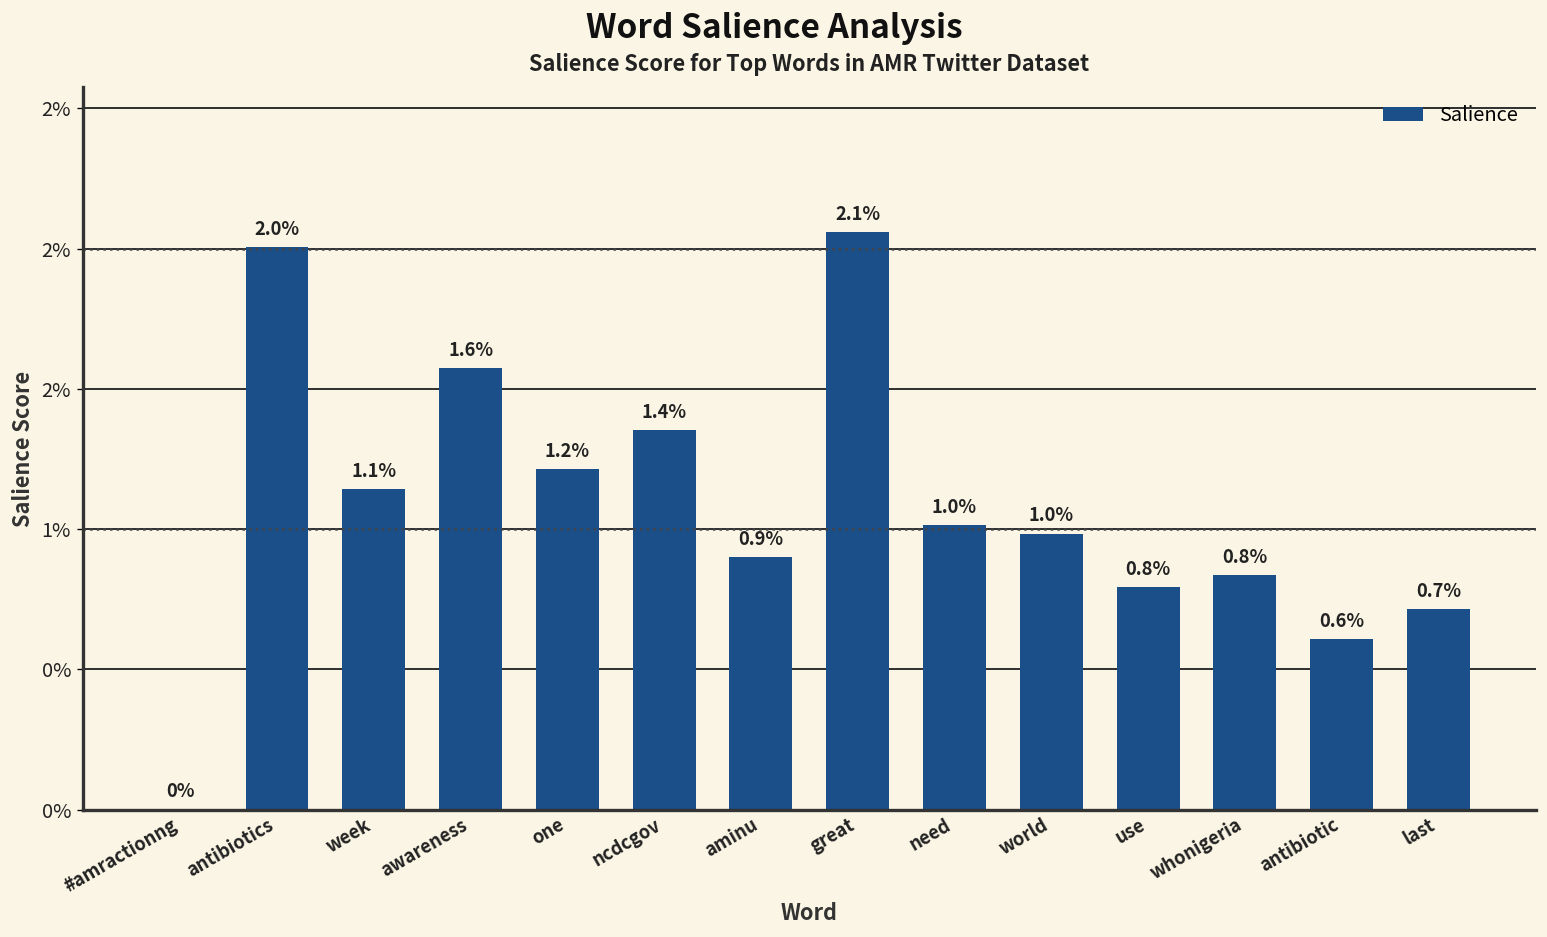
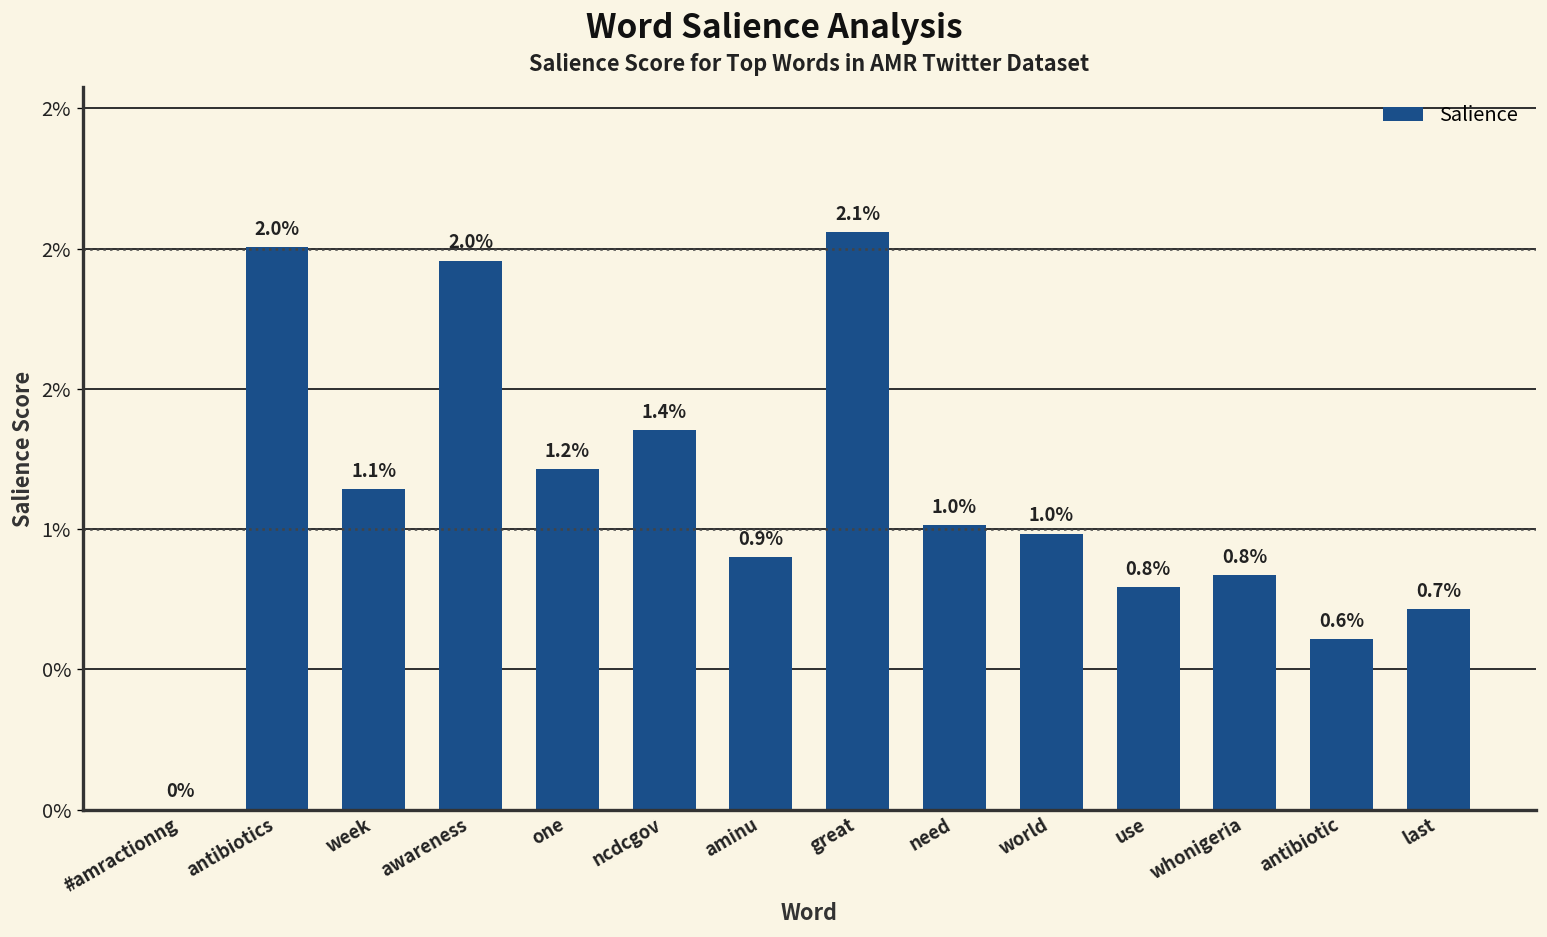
awareness: 1.6% -> 2.0%
